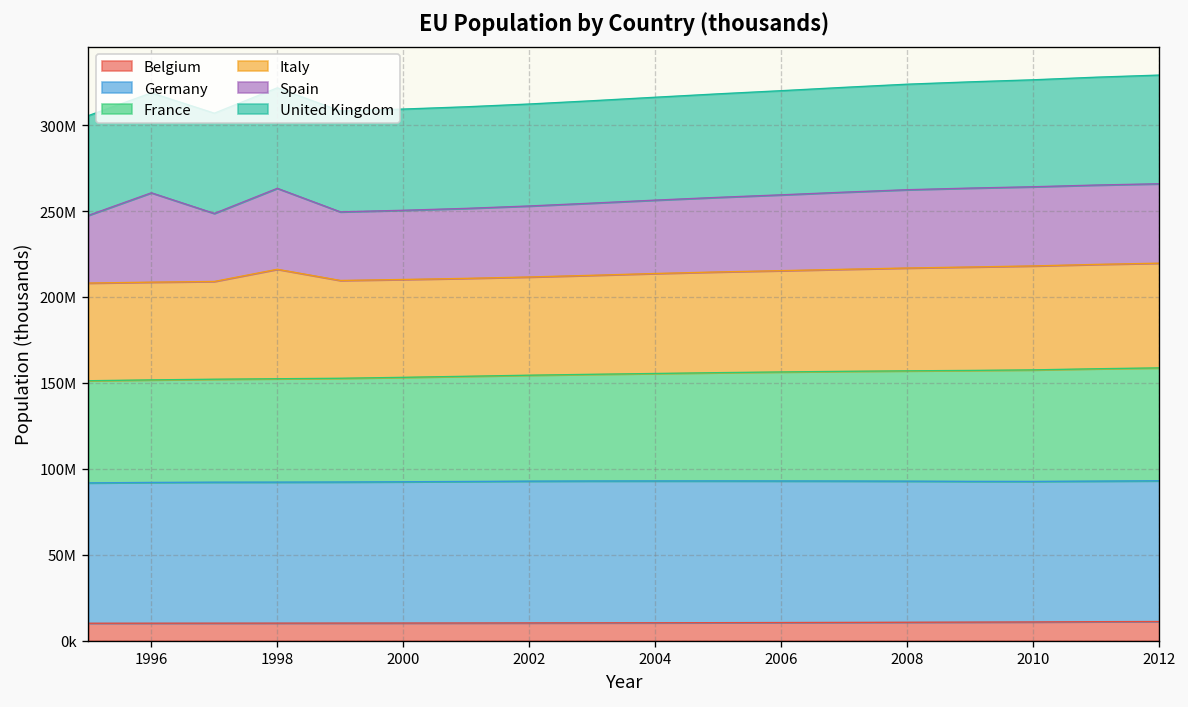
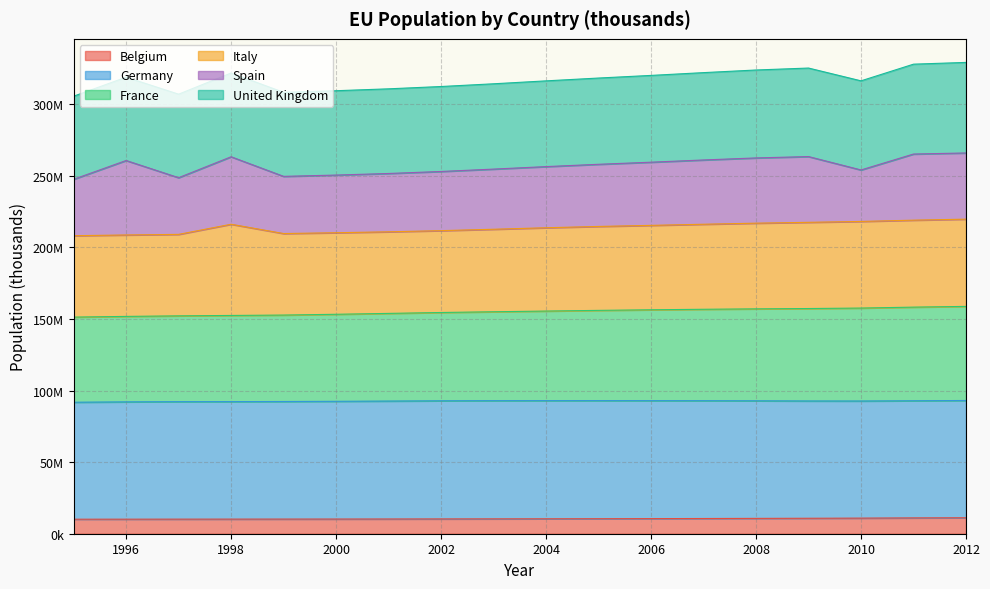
Spain, 2010: 46000000 -> 36000000
